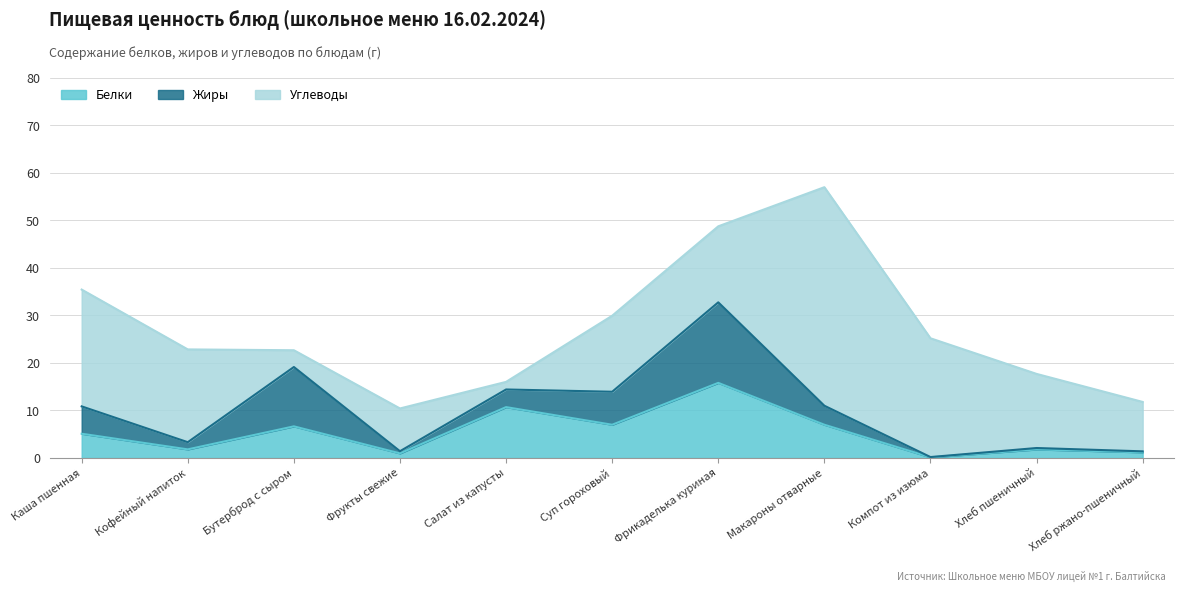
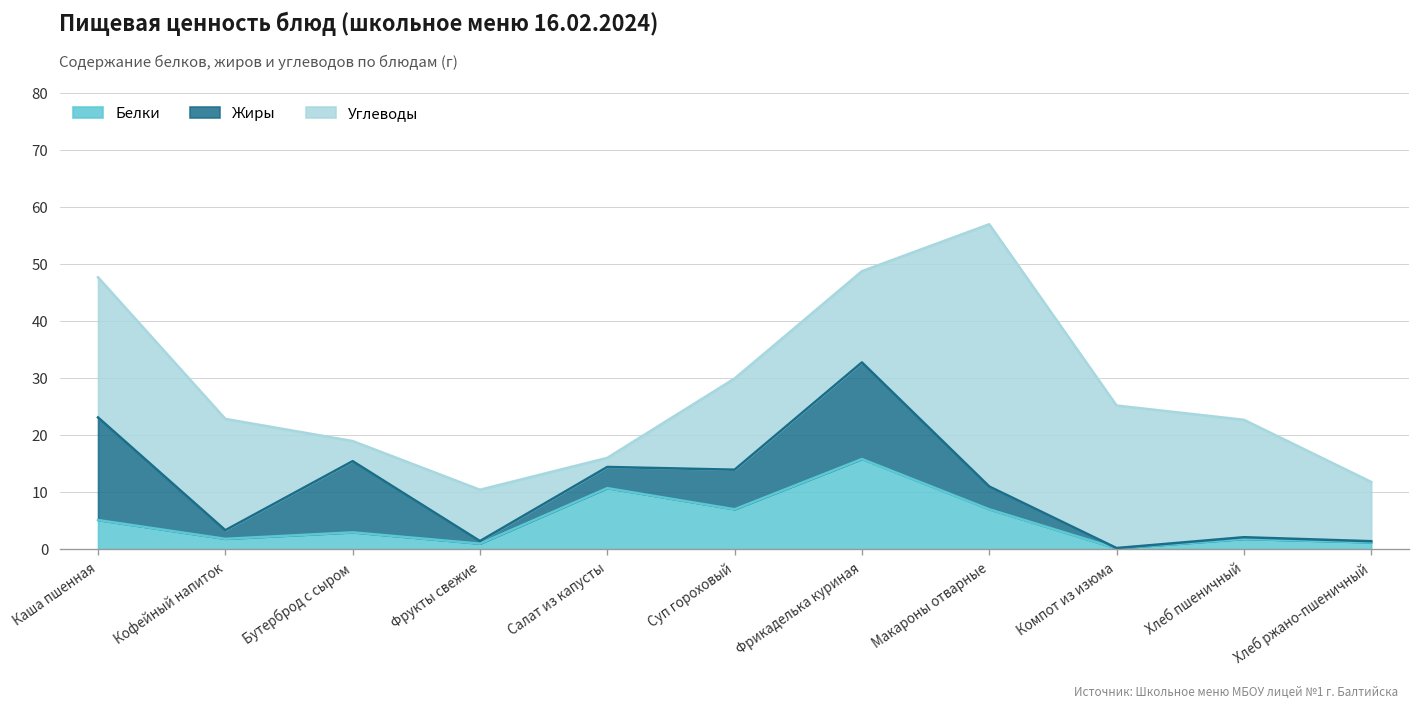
Жиры, Каша пшенная: 6 -> 18
Белки, Бутерброд с сыром: 7 -> 3
Углеводы, Хлеб пшеничный: 16 -> 21
